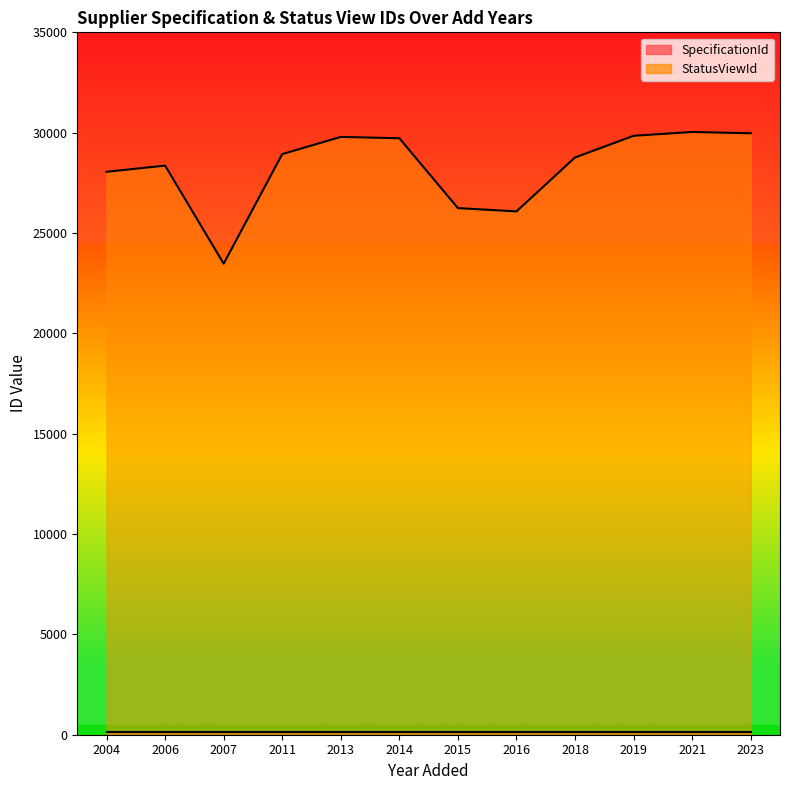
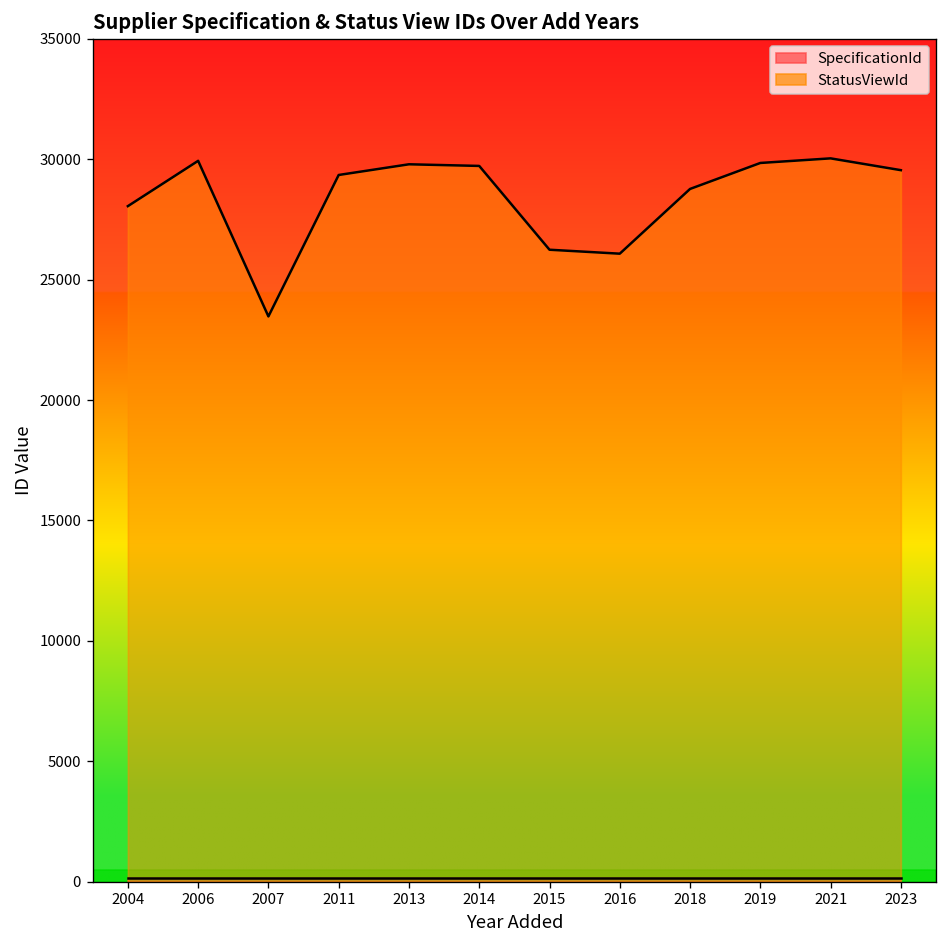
StatusViewId, 2006: 28400 -> 29900
StatusViewId, 2011: 28900 -> 29300
StatusViewId, 2023: 30000 -> 29500
